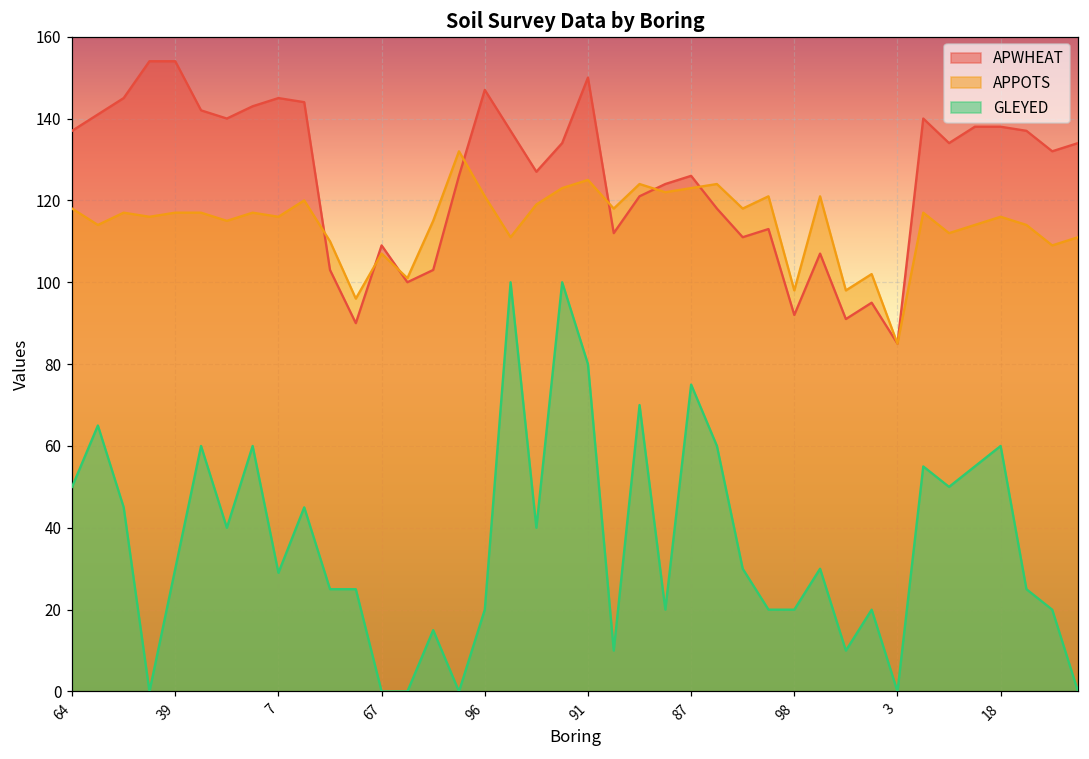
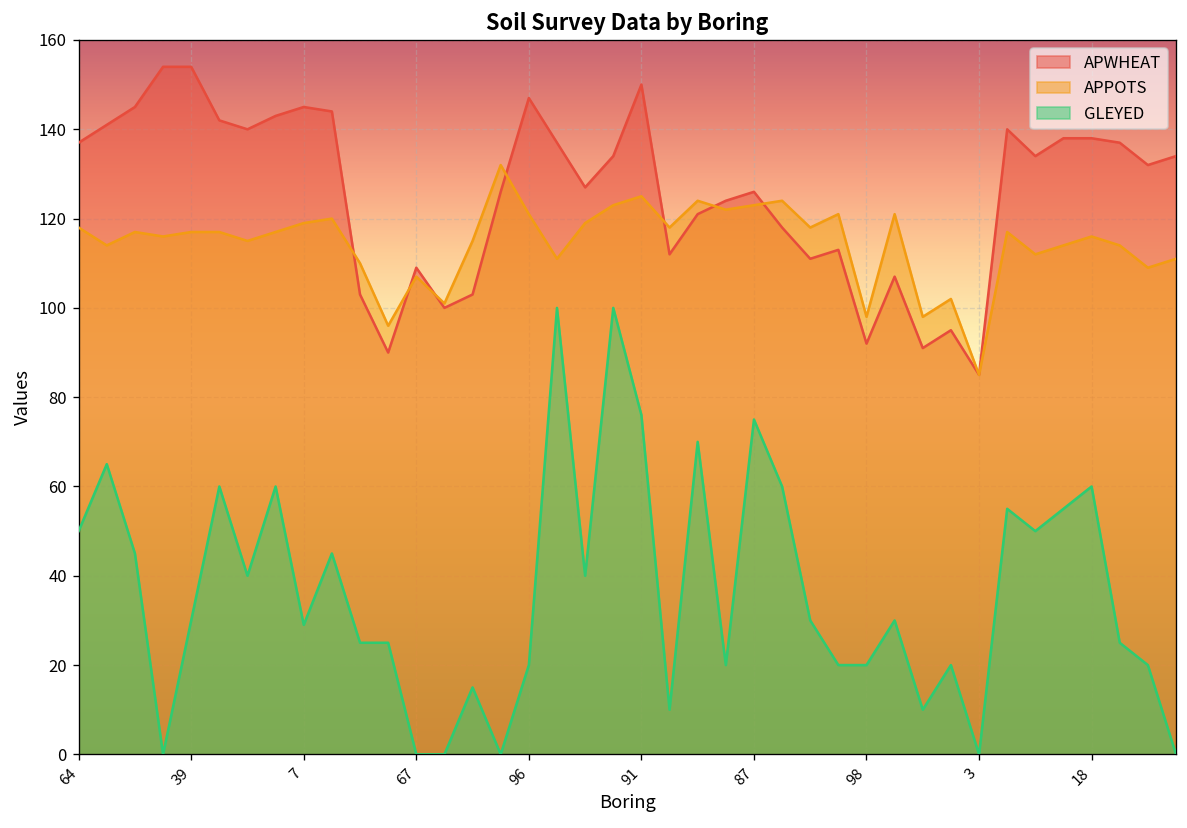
APPOTS, 7: 116 -> 119
GLEYED, 91: 80 -> 76
